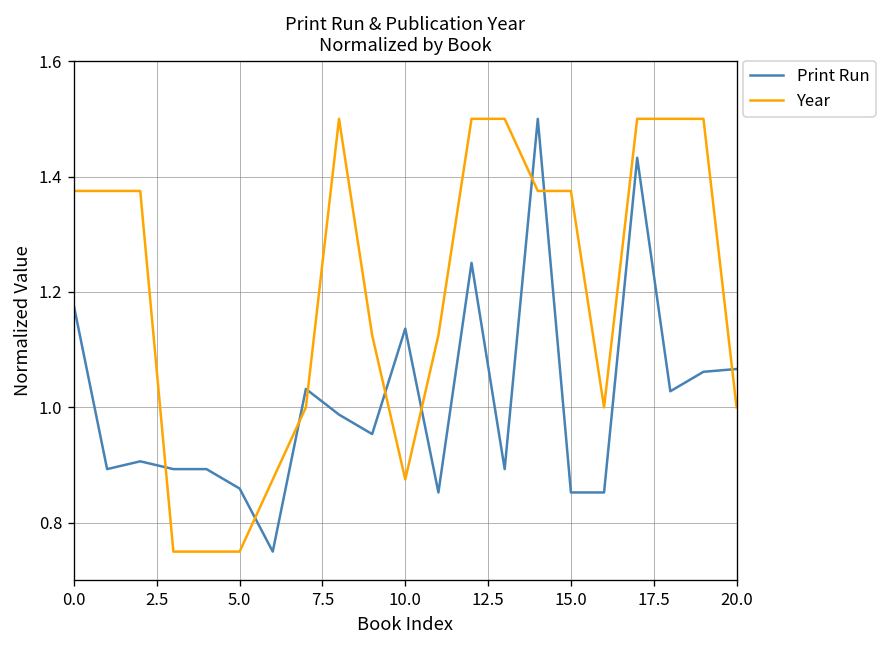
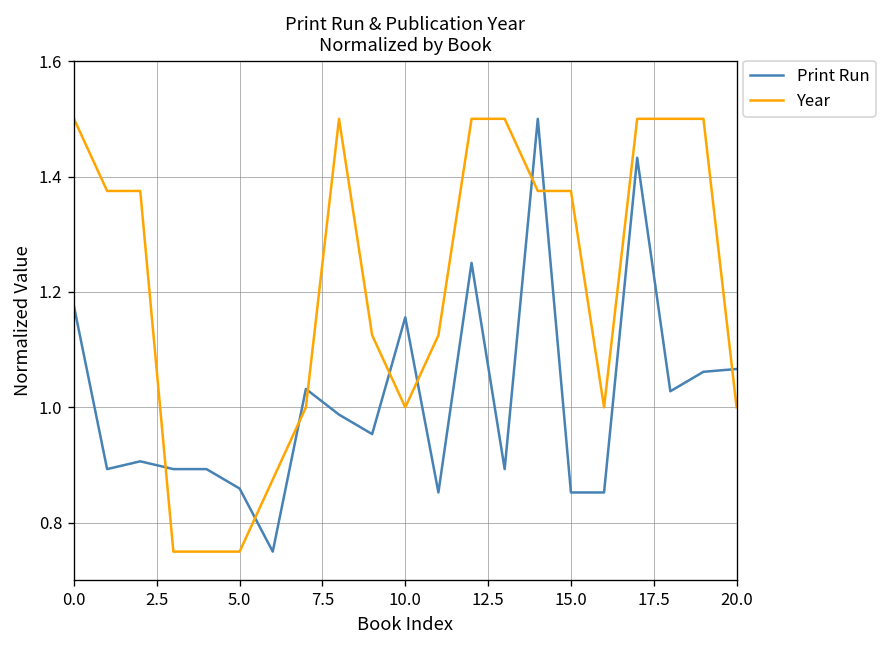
Year, 0.0: 1.38 -> 1.50
Print Run, 10.0: 1.14 -> 1.16
Year, 10.0: 0.88 -> 1.00
